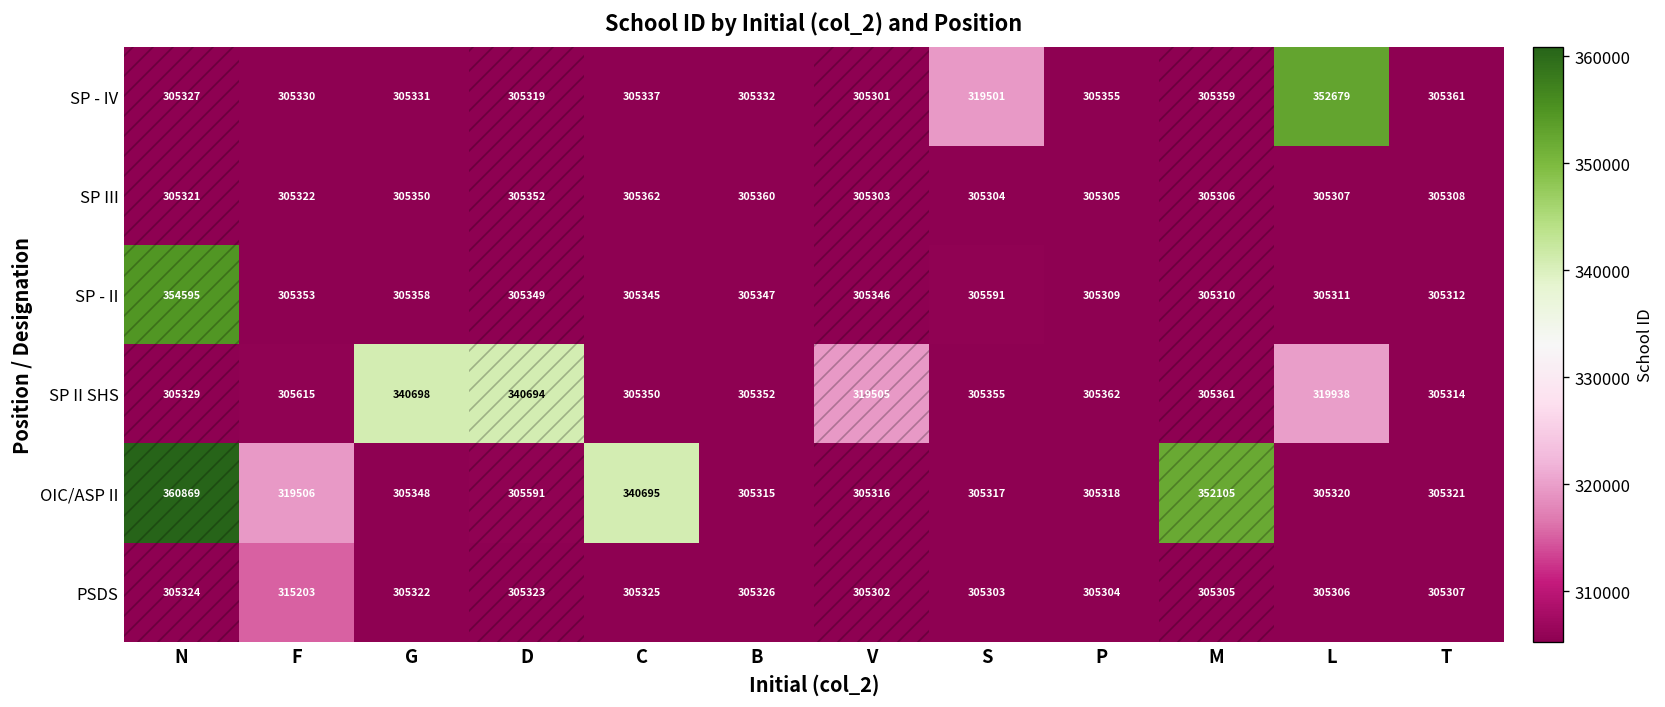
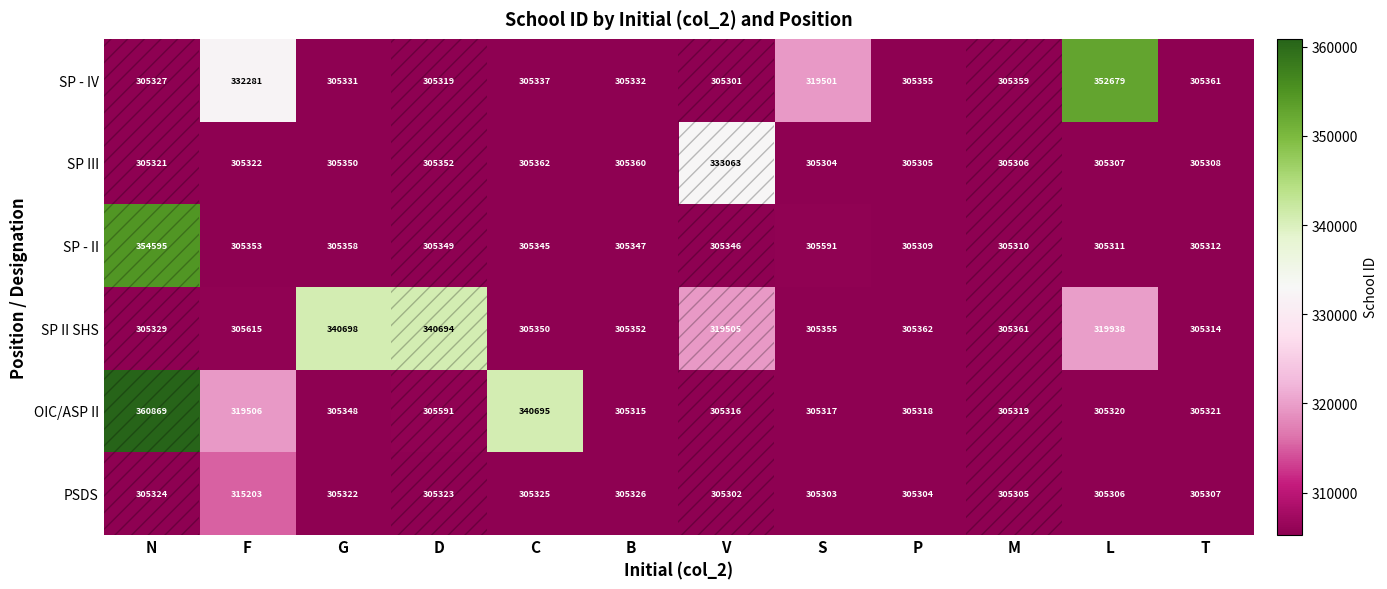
SP - IV, F: 305330 -> 332281
SP III, V: 305303 -> 333063
OIC/ASP II, M: 352105 -> 305319
